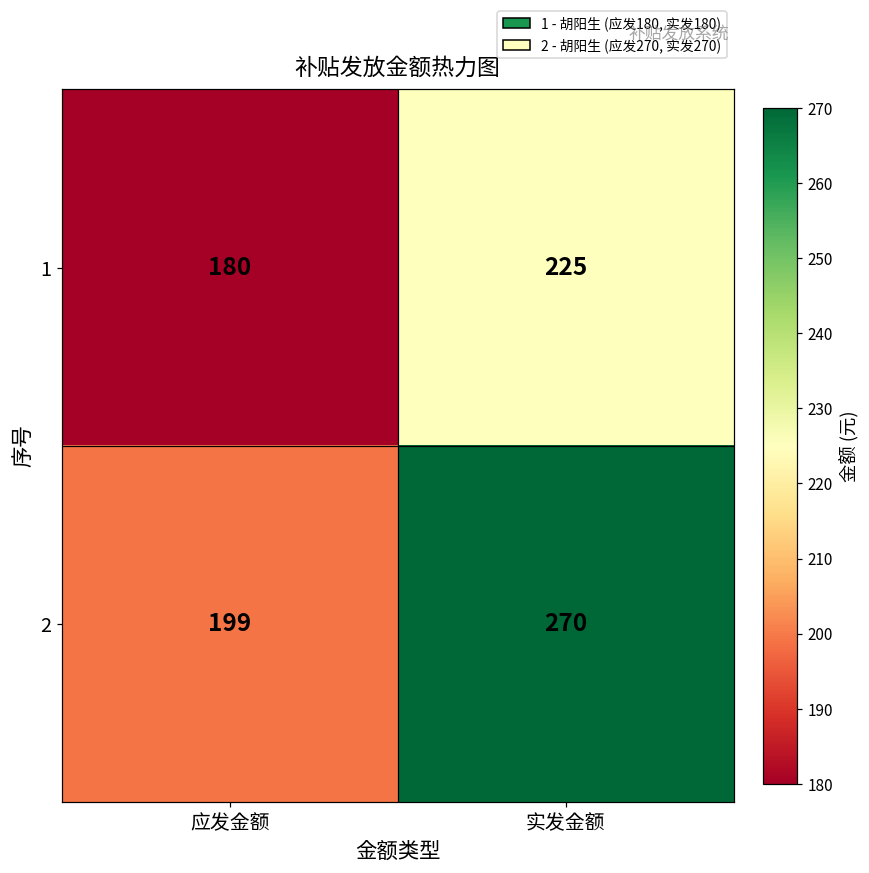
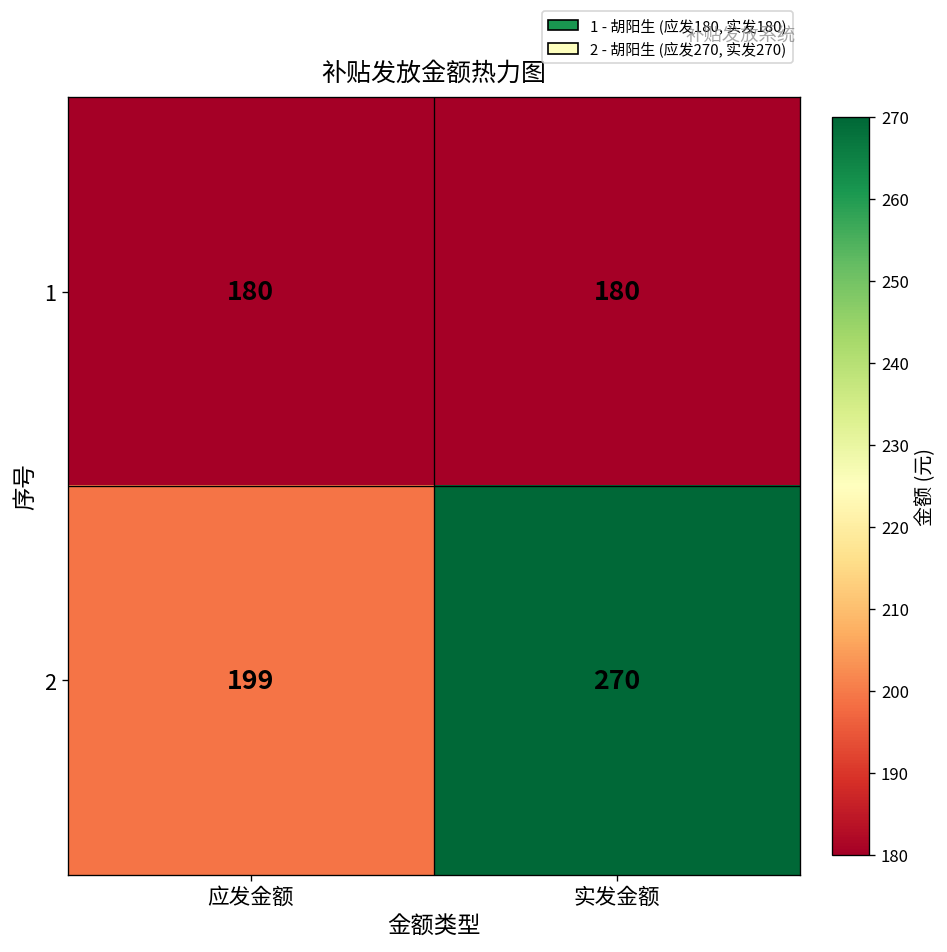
1, 实发金额: 225 -> 180
